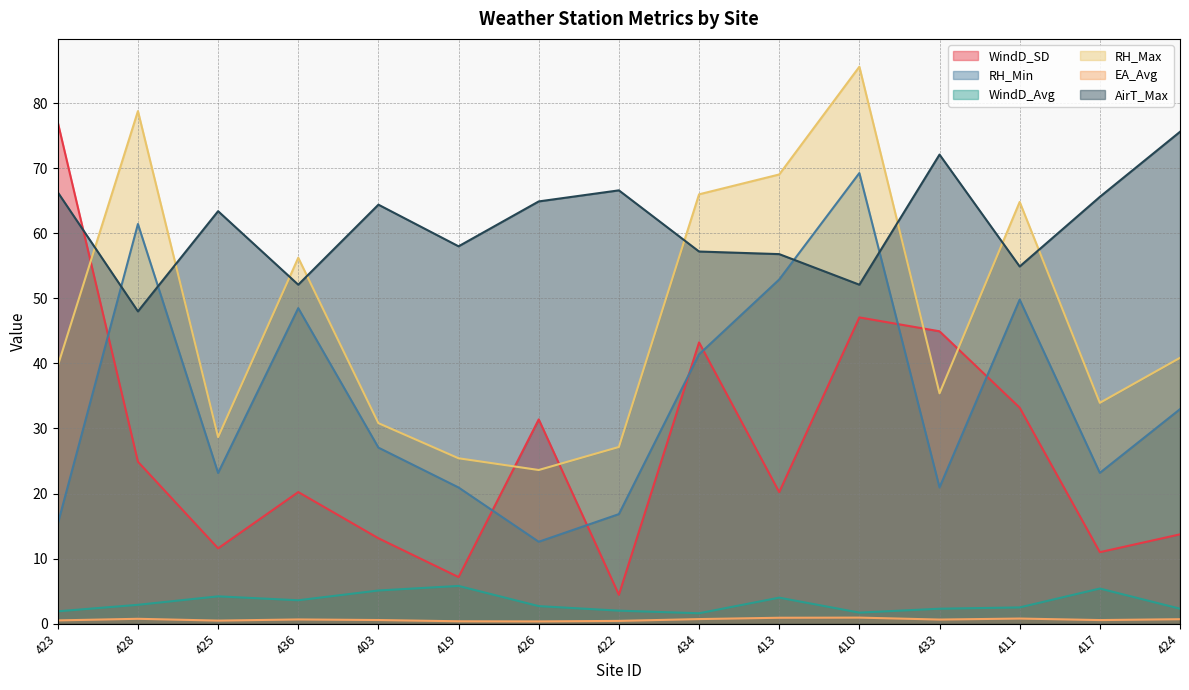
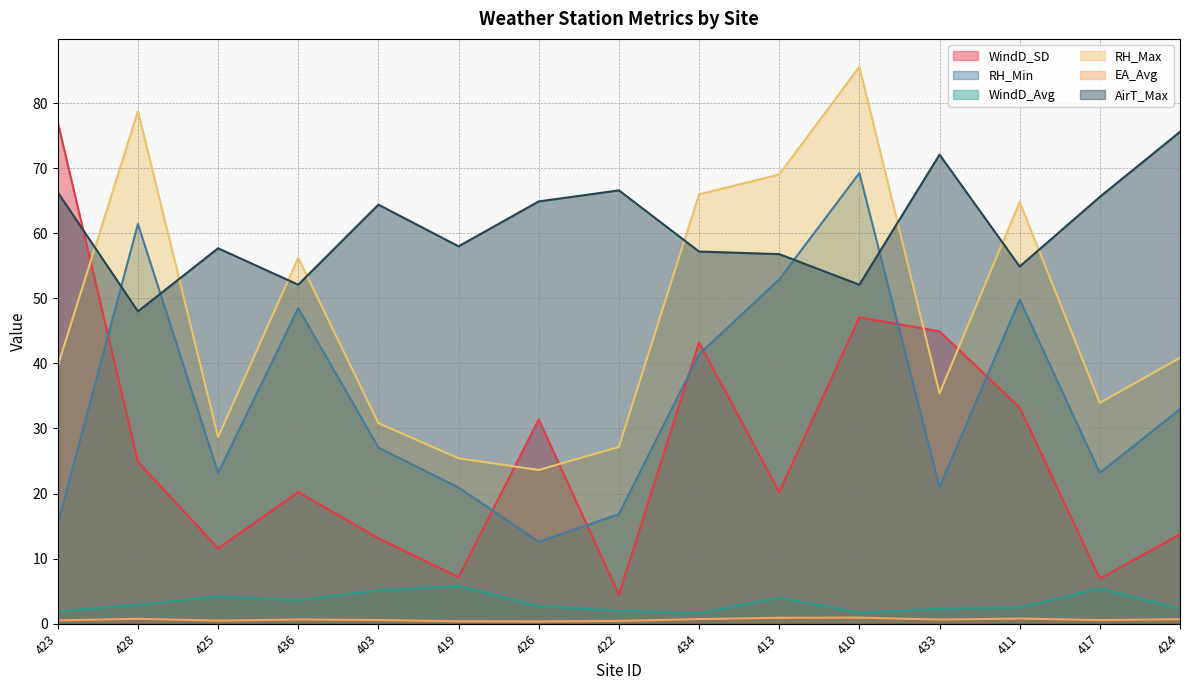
AirT_Max, 425: 63 -> 58
WindD_SD, 417: 11 -> 7
